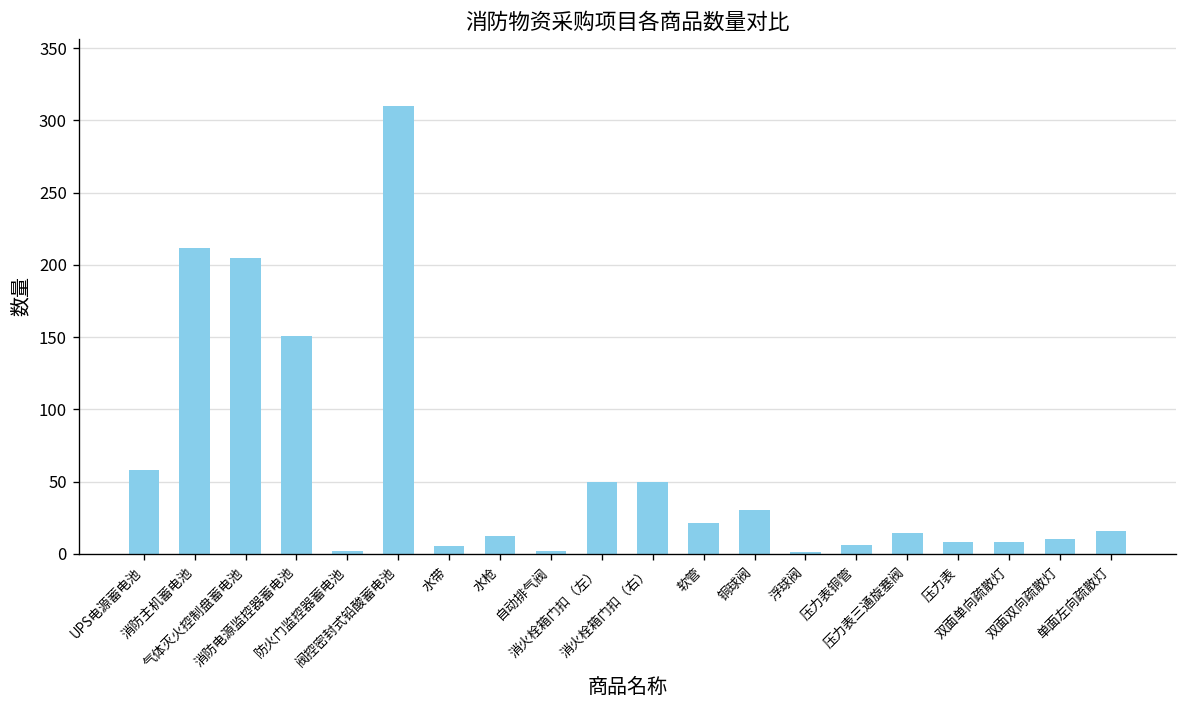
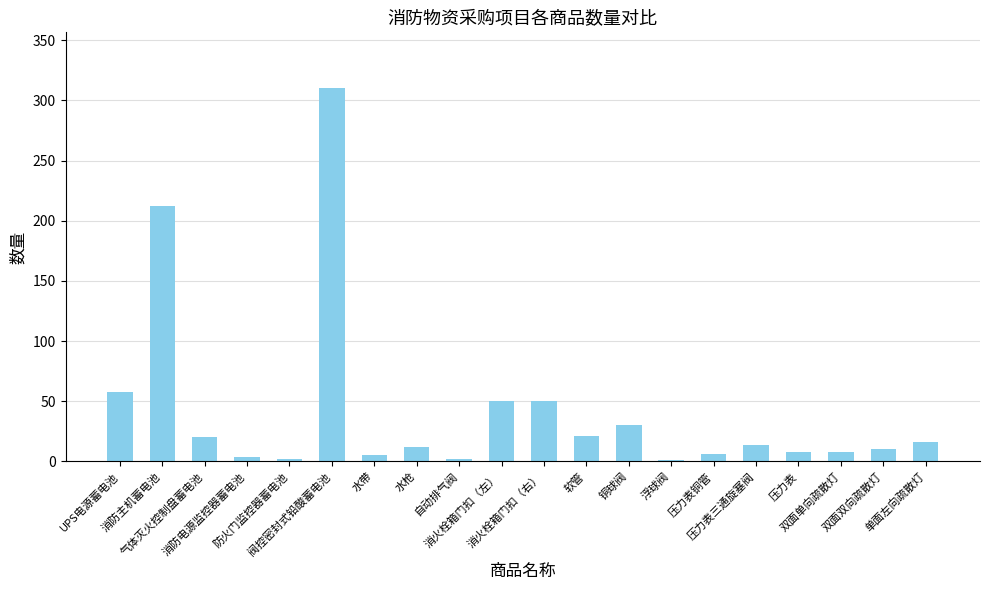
气体灭火控制盘蓄电池: 205 -> 20
消防电源监控器蓄电池: 151 -> 4
